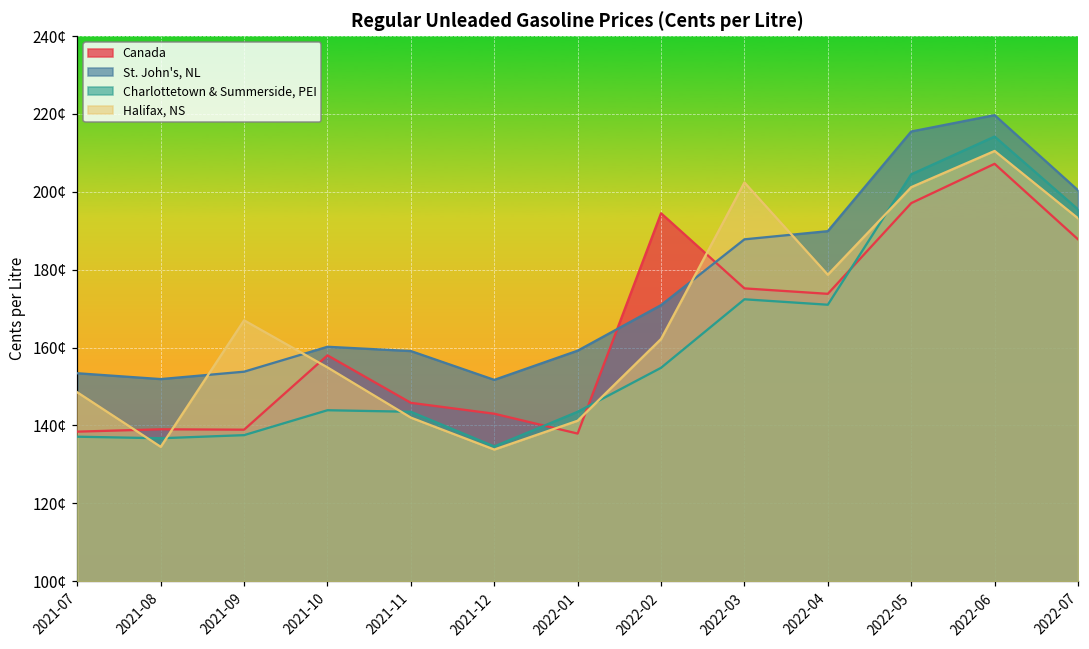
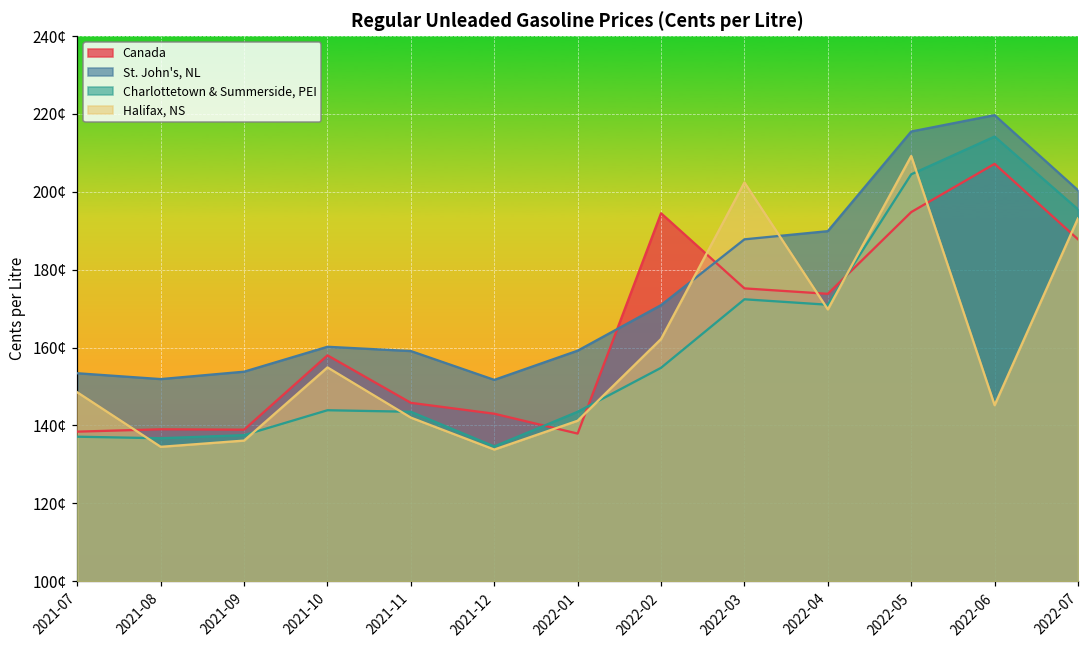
Halifax, NS, 2021-09: 167¢ -> 136¢
Halifax, NS, 2022-04: 179¢ -> 170¢
Canada, 2022-05: 197¢ -> 195¢
Halifax, NS, 2022-05: 201¢ -> 209¢
Halifax, NS, 2022-06: 211¢ -> 145¢
